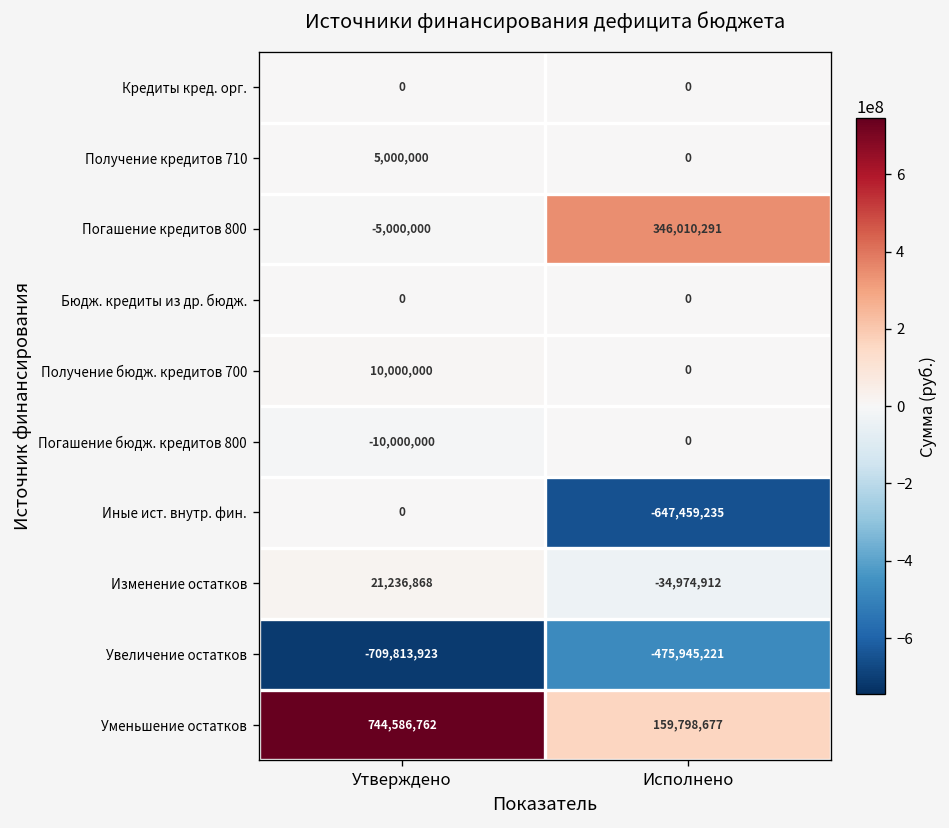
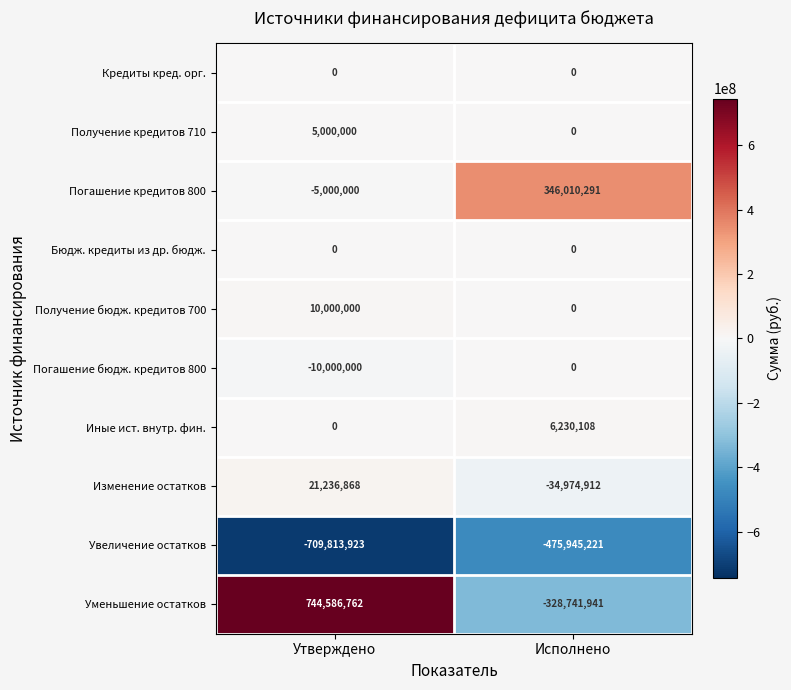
Иные ист. внутр. фин., Исполнено: -647,459,235 -> 6,230,108
Уменьшение остатков, Исполнено: 159,798,677 -> -328,741,941
